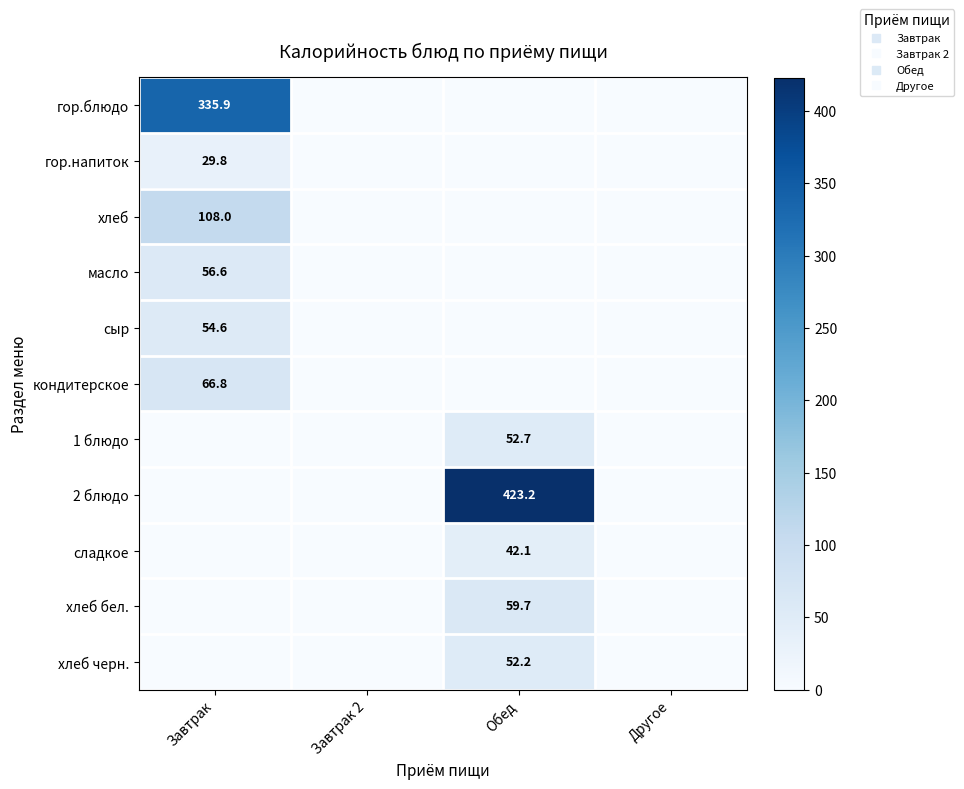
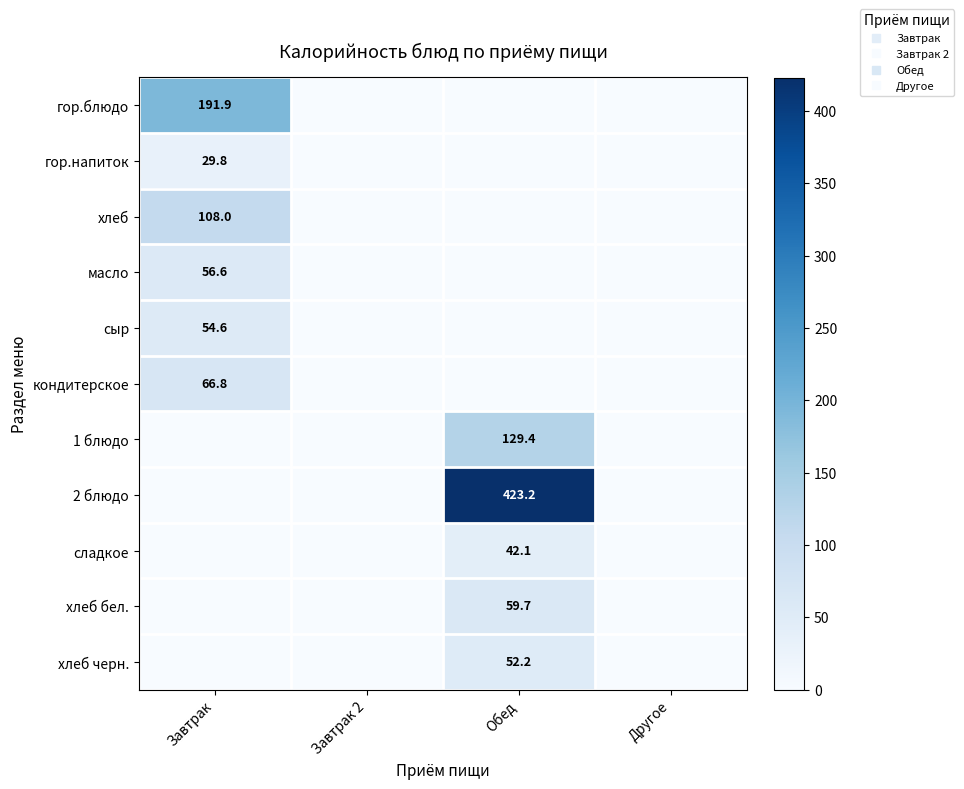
гор.блюдо, Завтрак: 335.9 -> 191.9
1 блюдо, Обед: 52.7 -> 129.4
